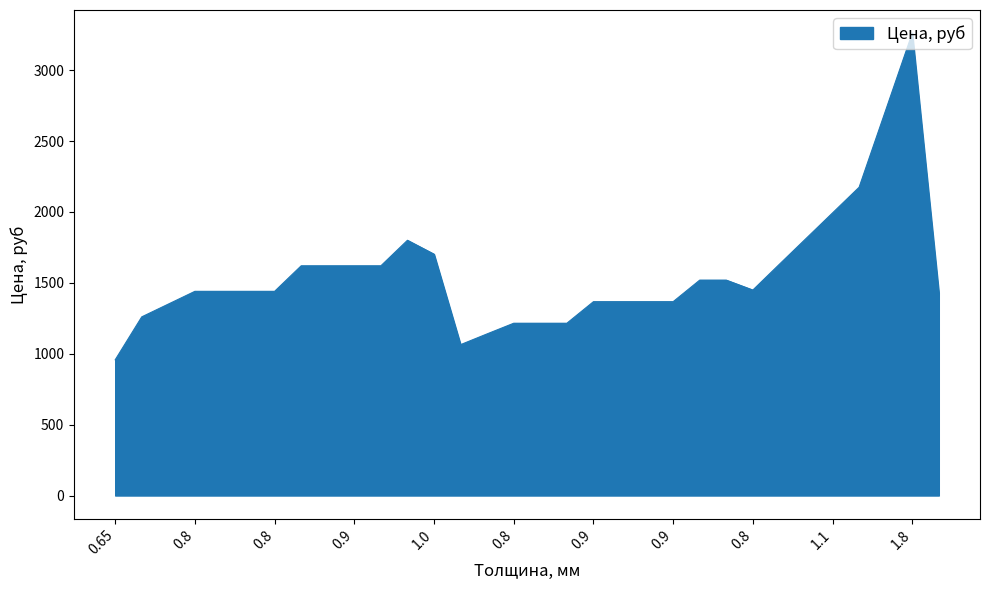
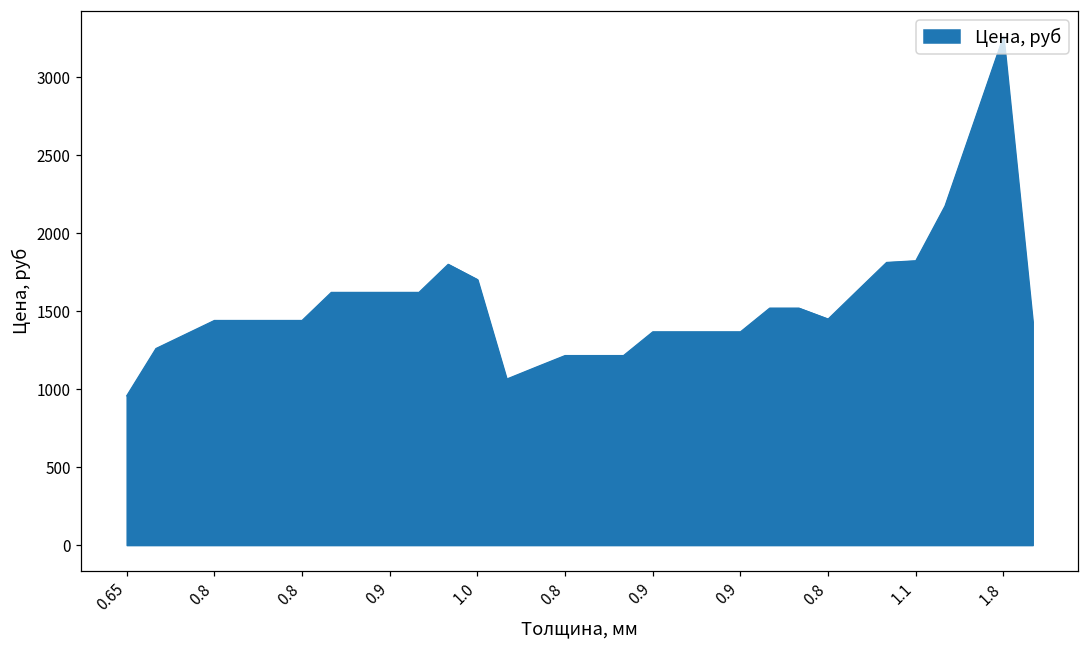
1.1: 1990 -> 1820
